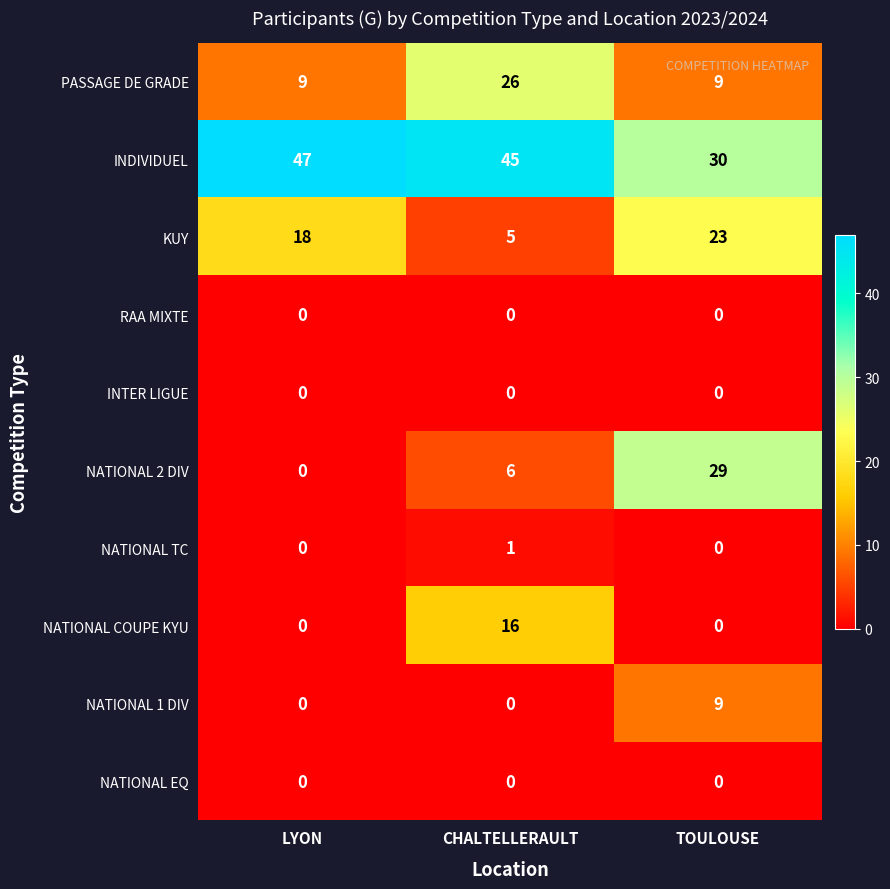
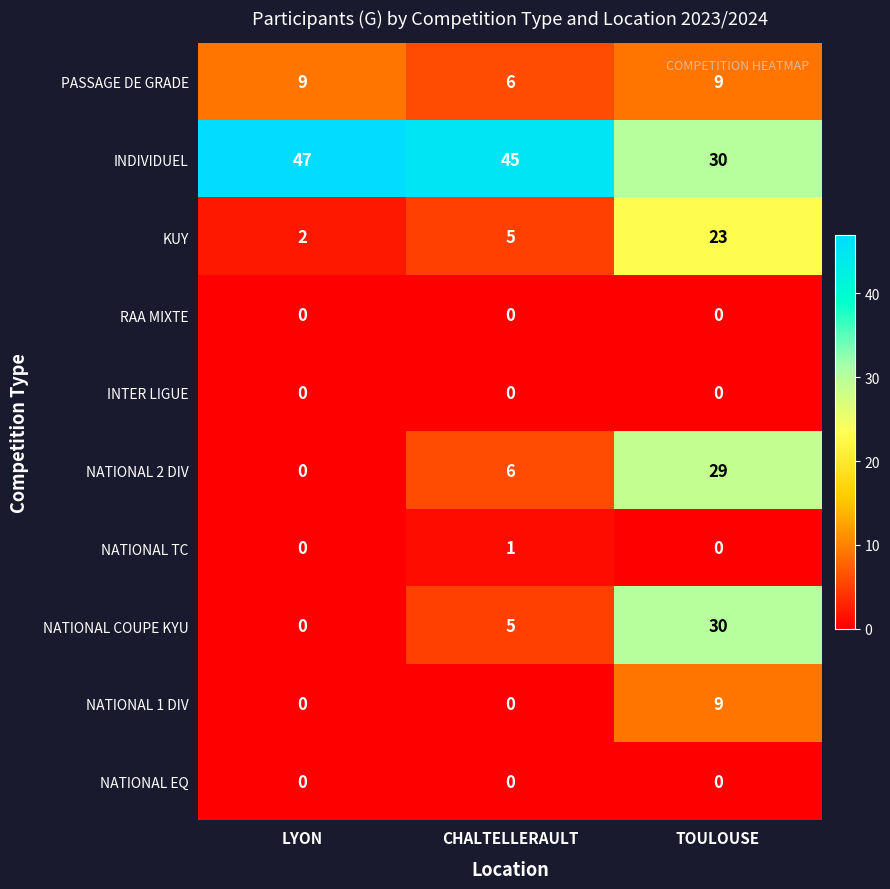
PASSAGE DE GRADE, CHALTELLERAULT: 26 -> 6
KUY, LYON: 18 -> 2
NATIONAL COUPE KYU, CHALTELLERAULT: 16 -> 5
NATIONAL COUPE KYU, TOULOUSE: 0 -> 30
